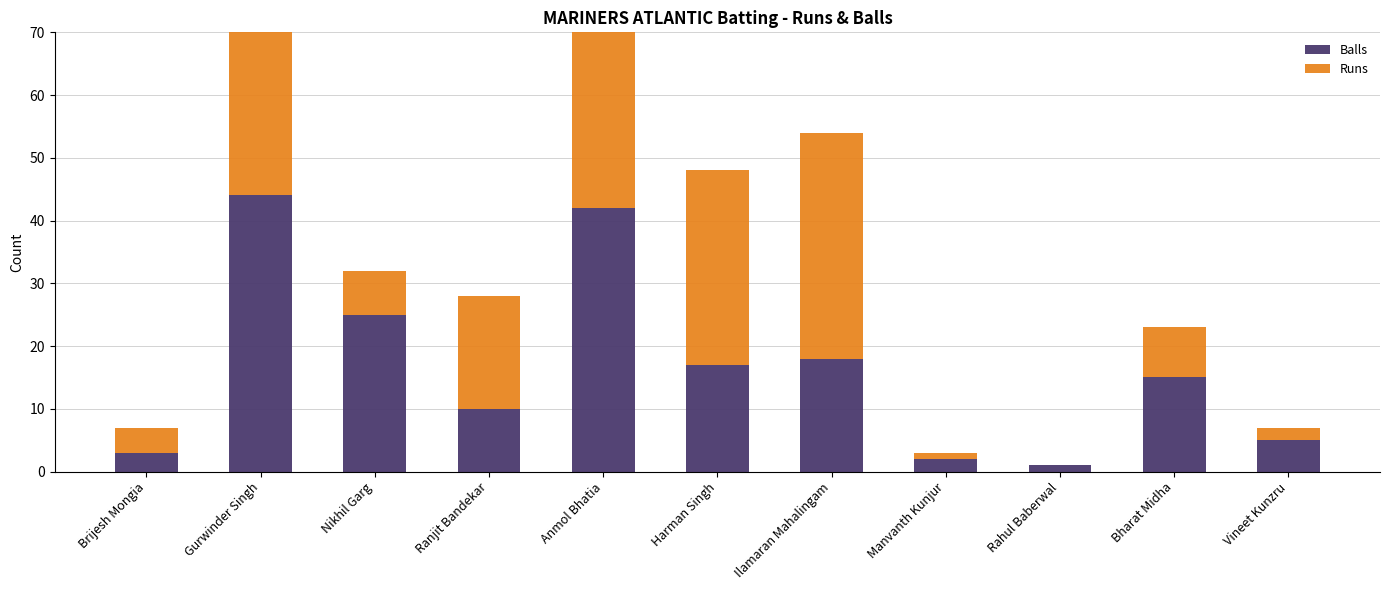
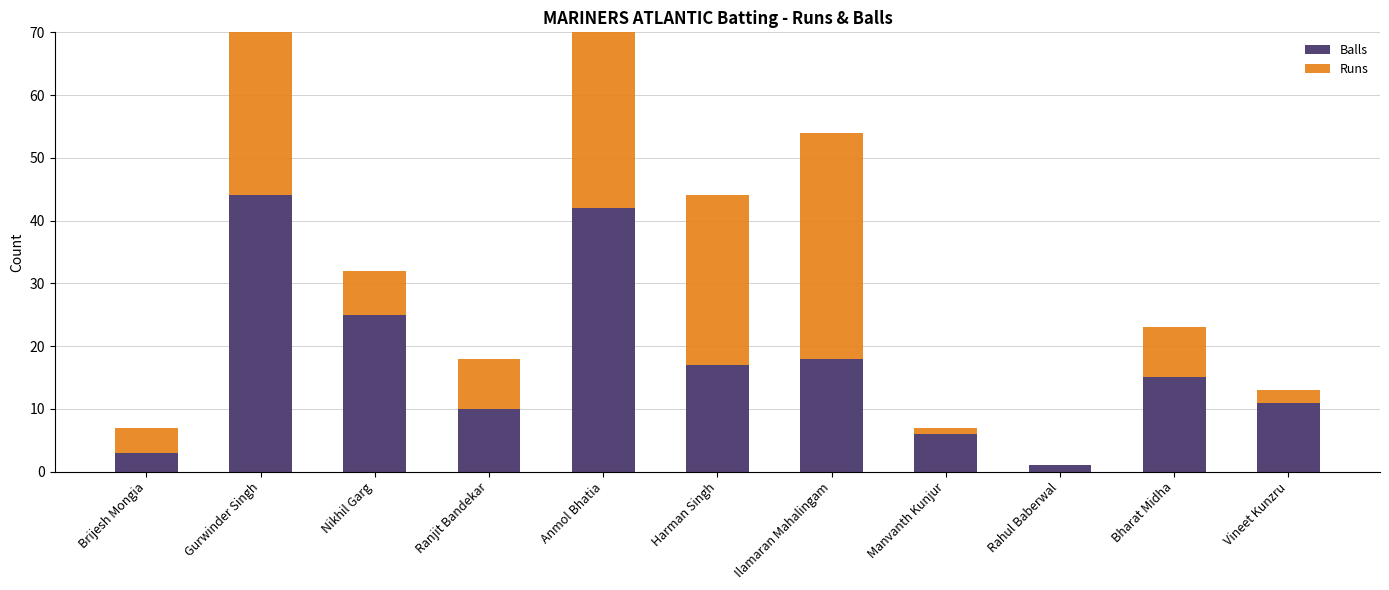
Runs, Ranjit Bandekar: 18 -> 8
Runs, Harman Singh: 31 -> 27
Balls, Manvanth Kunjur: 2 -> 6
Balls, Vineet Kunzru: 5 -> 11
